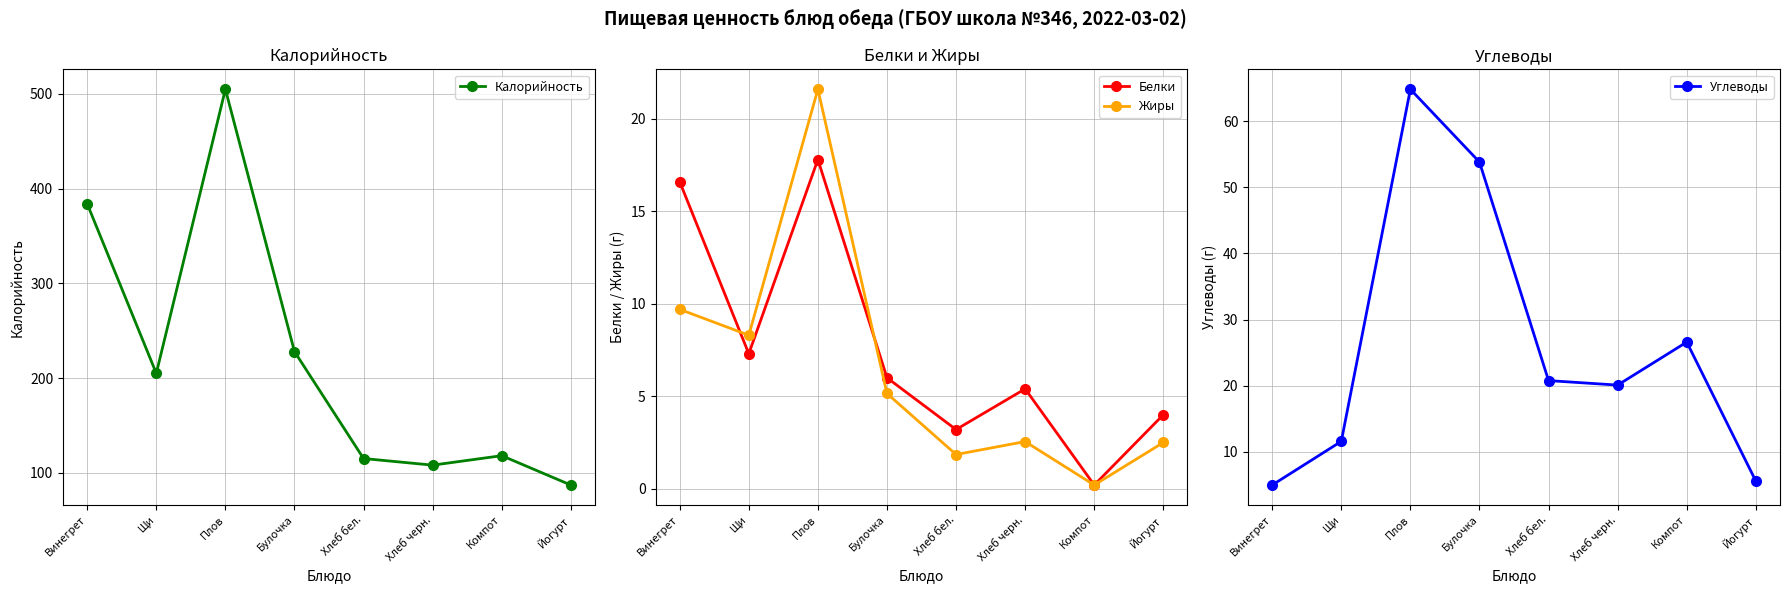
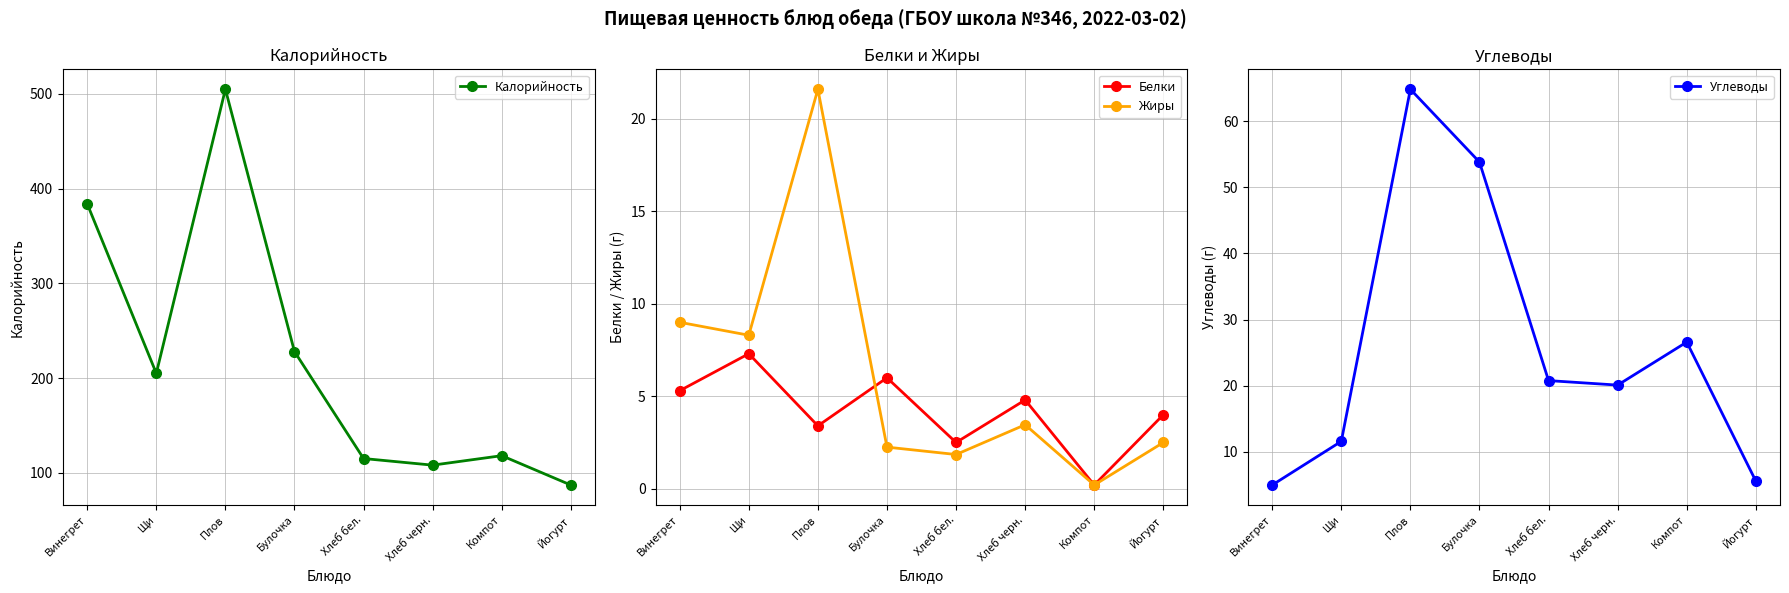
Белки и Жиры, Белки, Винегрет: 16.6 -> 5.3
Белки и Жиры, Жиры, Винегрет: 9.7 -> 9.0
Белки и Жиры, Белки, Плов: 17.8 -> 3.4
Белки и Жиры, Жиры, Булочка: 5.2 -> 2.3
Белки и Жиры, Белки, Хлеб бел.: 3.2 -> 2.5
Белки и Жиры, Белки, Хлеб черн.: 5.4 -> 4.8
Белки и Жиры, Жиры, Хлеб черн.: 2.6 -> 3.5
